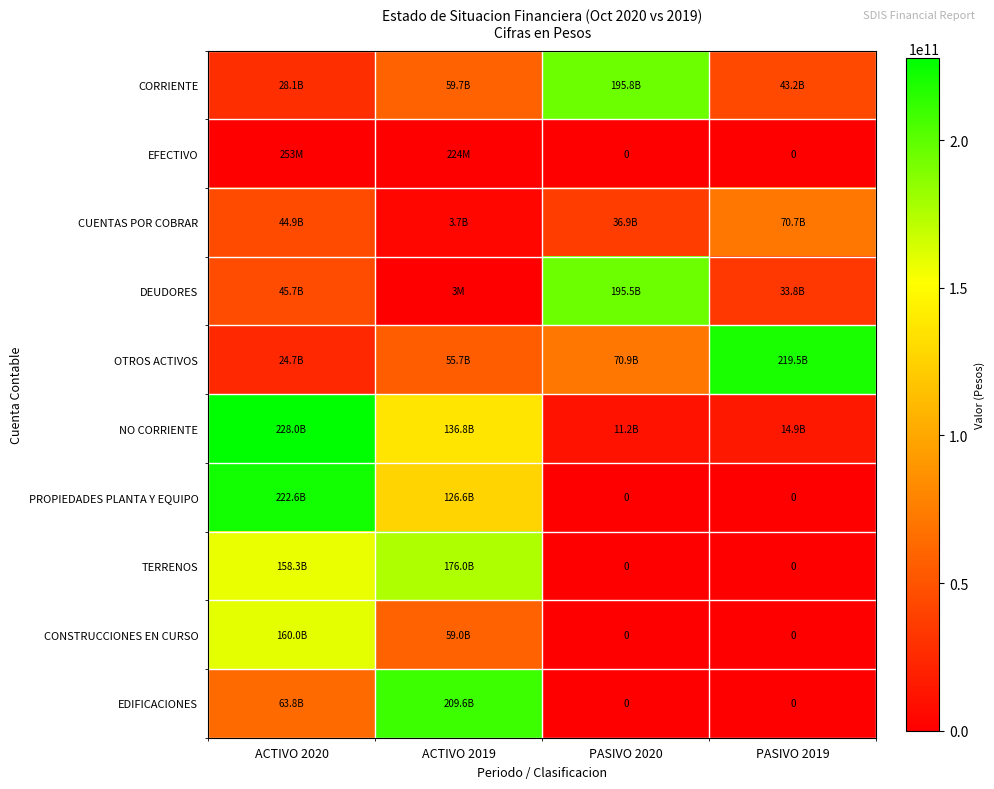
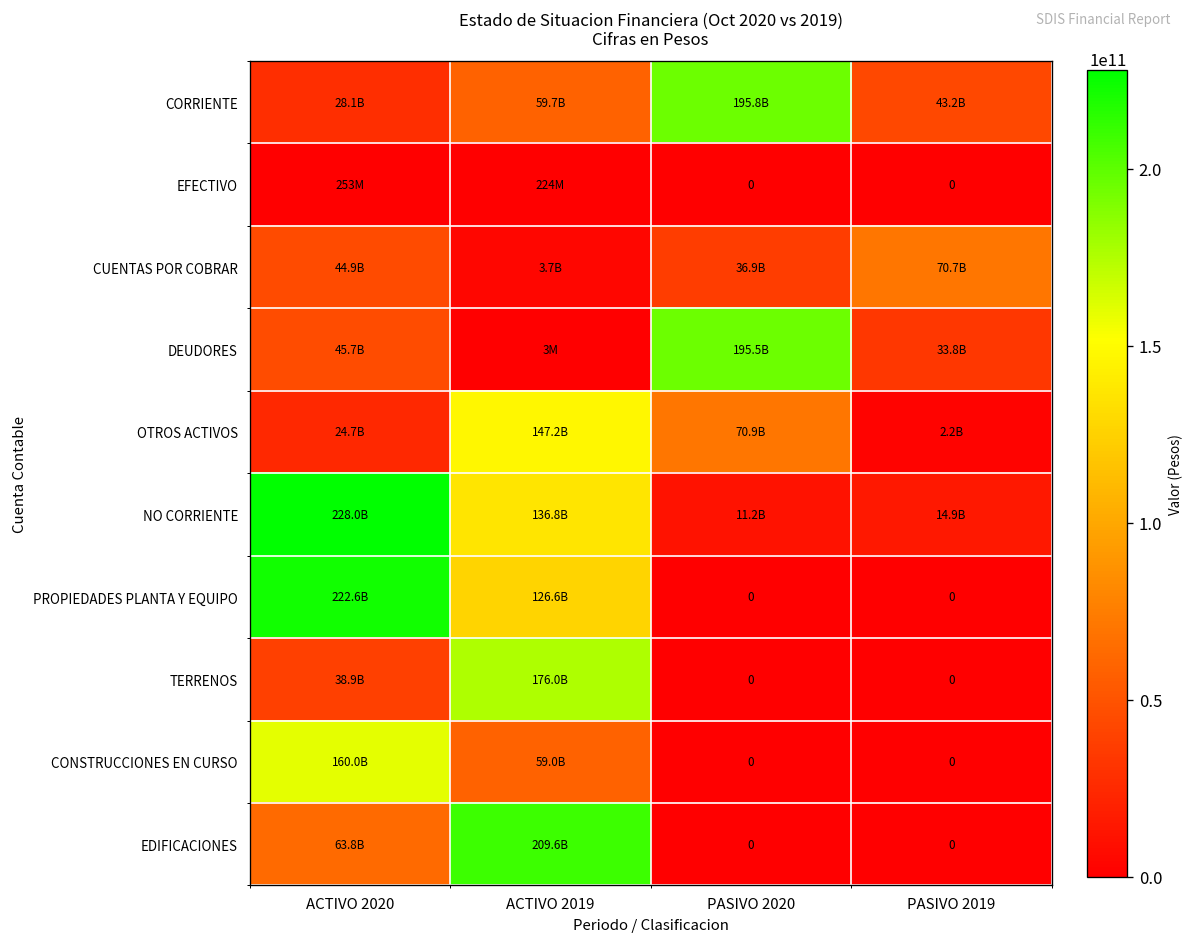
OTROS ACTIVOS, ACTIVO 2019: 55.7B -> 147.2B
OTROS ACTIVOS, PASIVO 2019: 219.5B -> 2.2B
TERRENOS, ACTIVO 2020: 158.3B -> 38.9B
